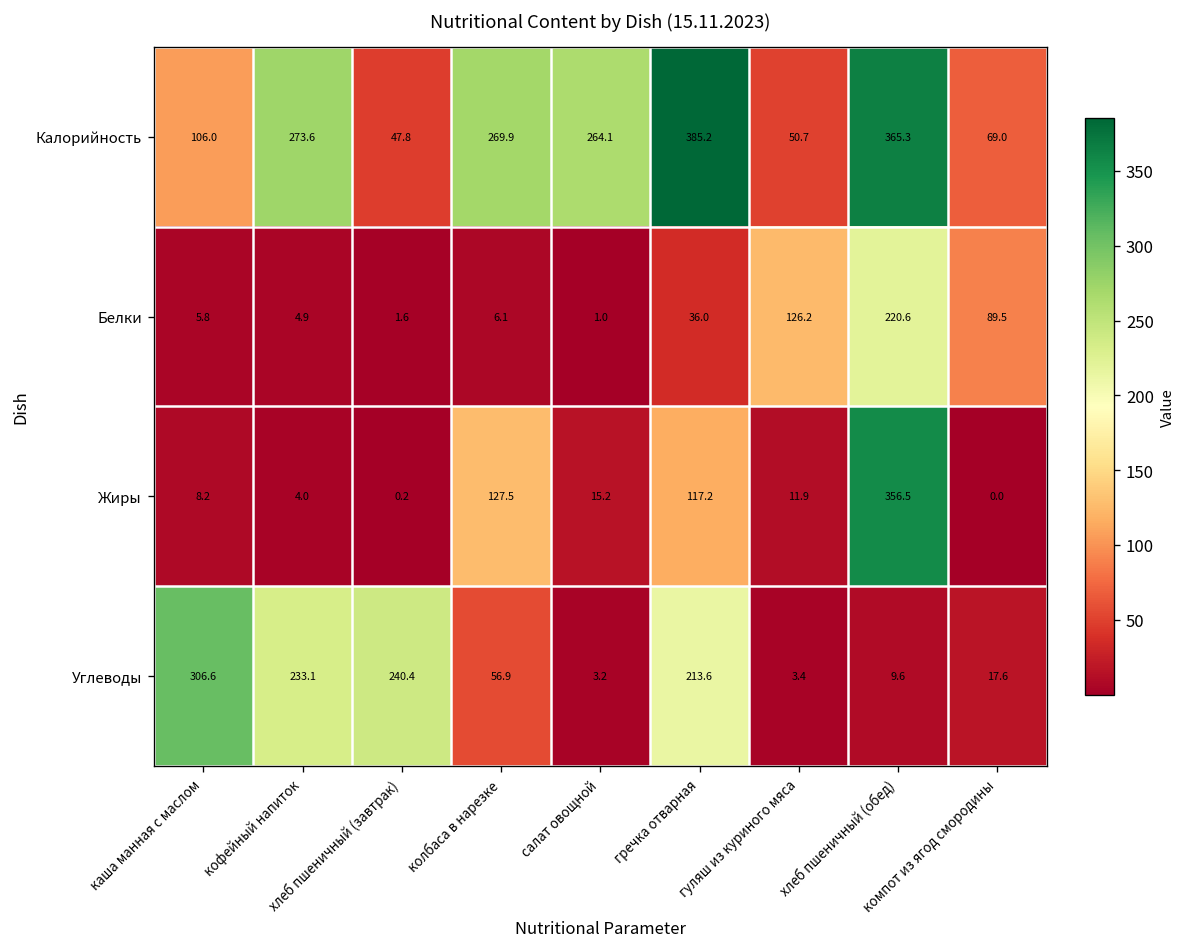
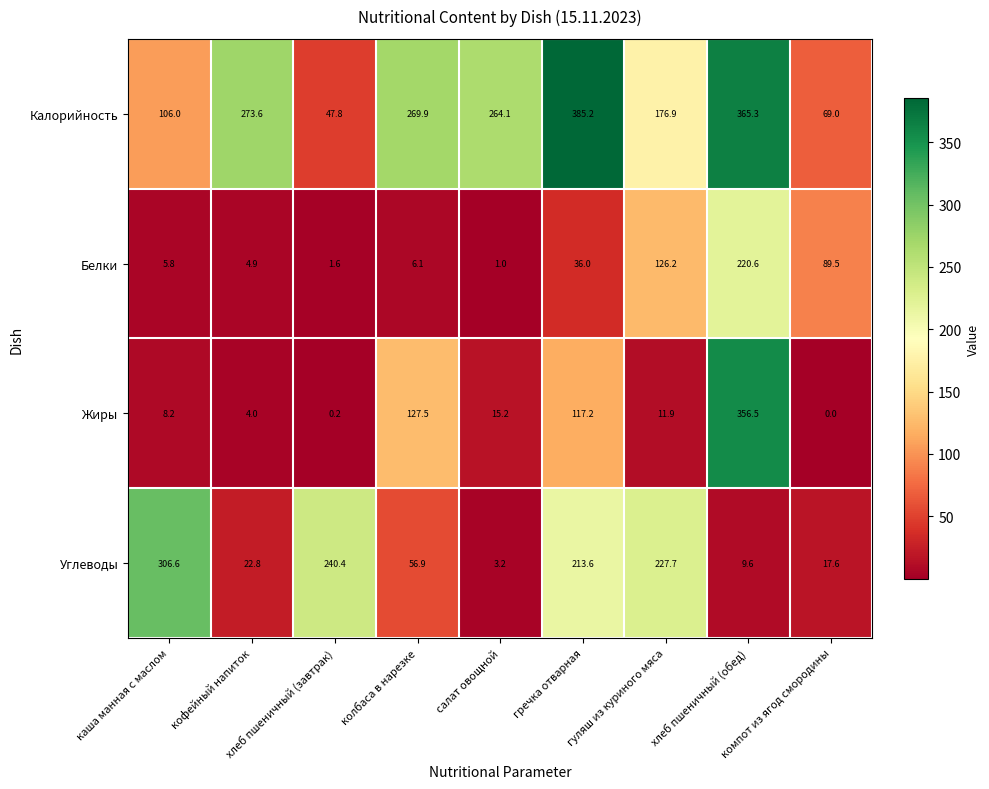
Калорийность, гуляш из куриного мяса: 50.7 -> 176.9
Углеводы, кофейный напиток: 233.1 -> 22.8
Углеводы, гуляш из куриного мяса: 3.4 -> 227.7
